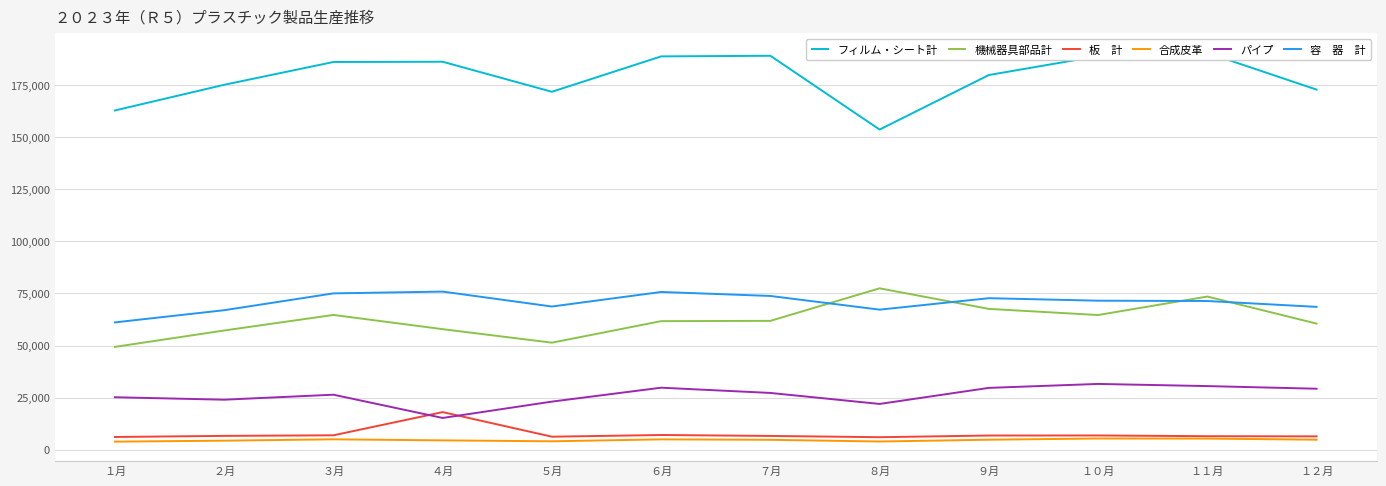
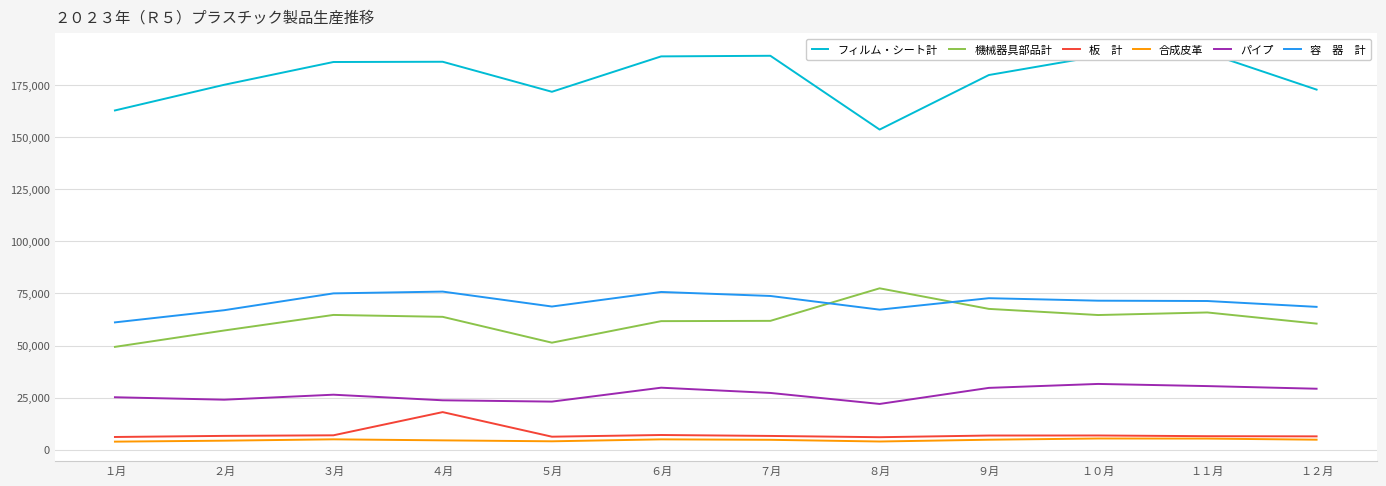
機械器具部品計, ４月: 58,000 -> 64,000
パイプ, ４月: 15,000 -> 24,000
機械器具部品計, １１月: 74,000 -> 66,000
